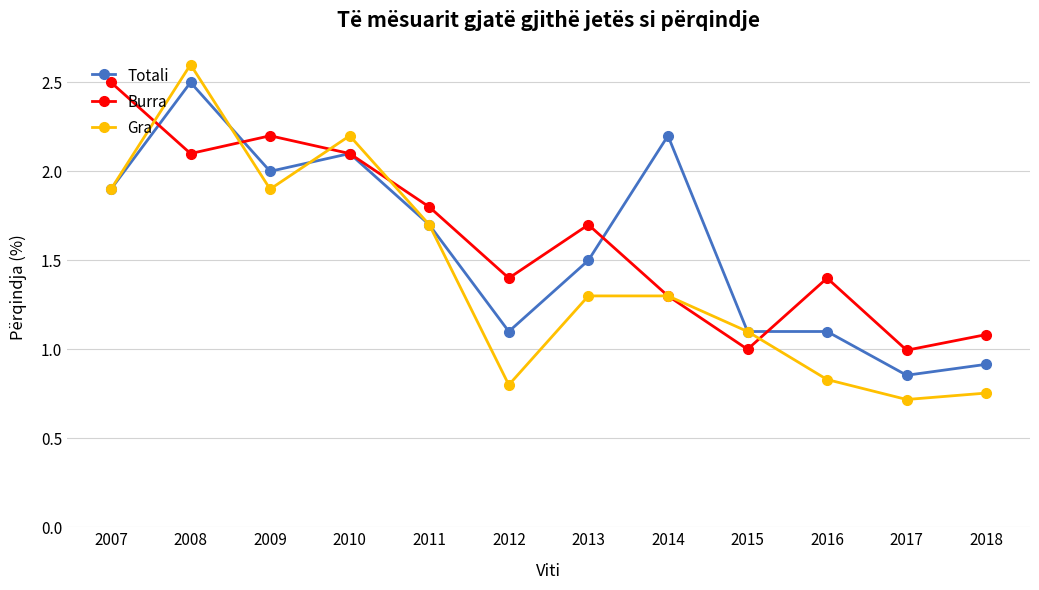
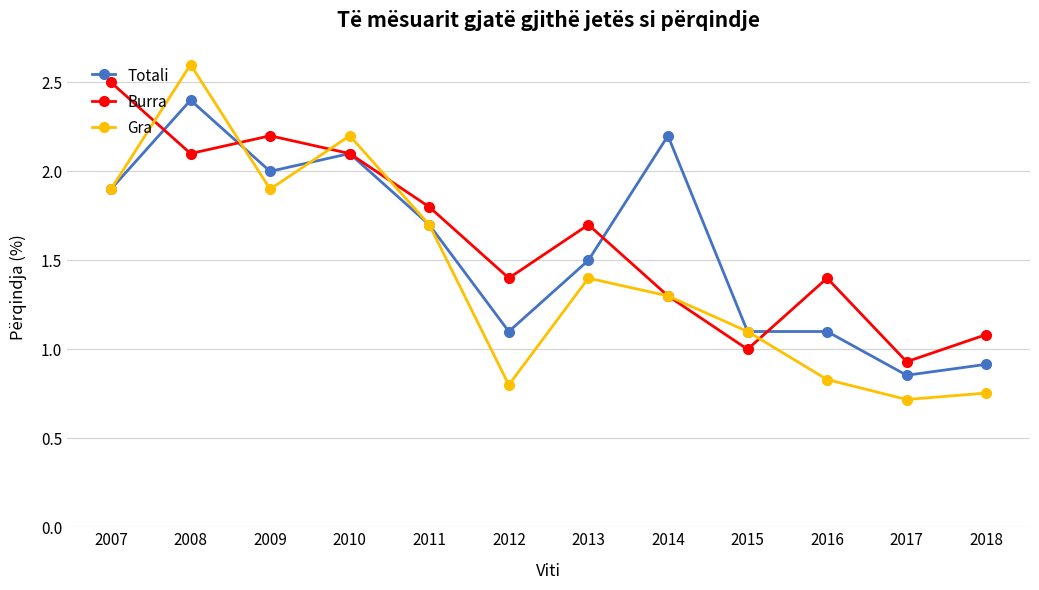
Totali, 2008: 2.5 -> 2.4
Gra, 2013: 1.3 -> 1.4
Burra, 2017: 0.99 -> 0.93
